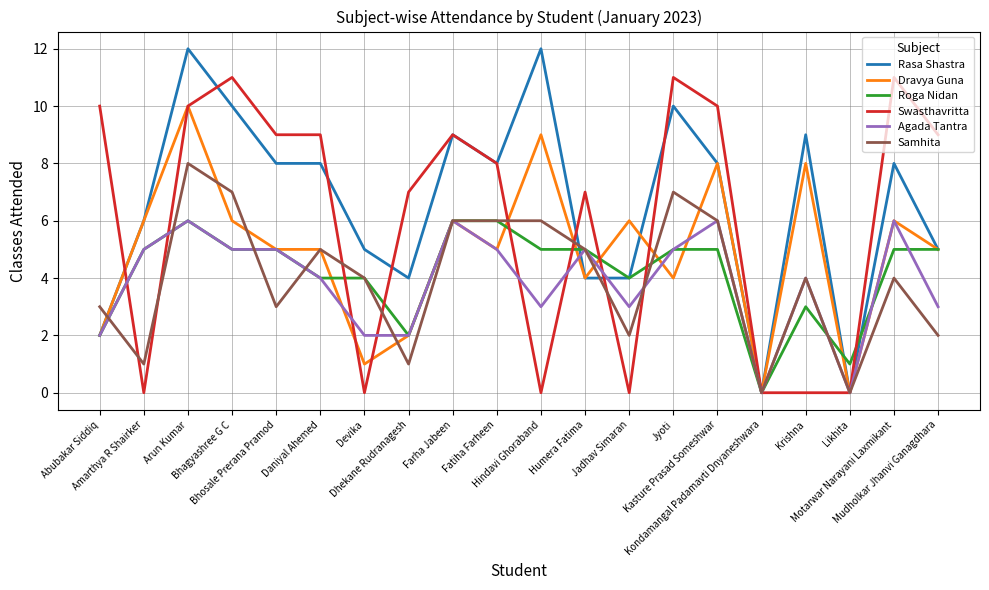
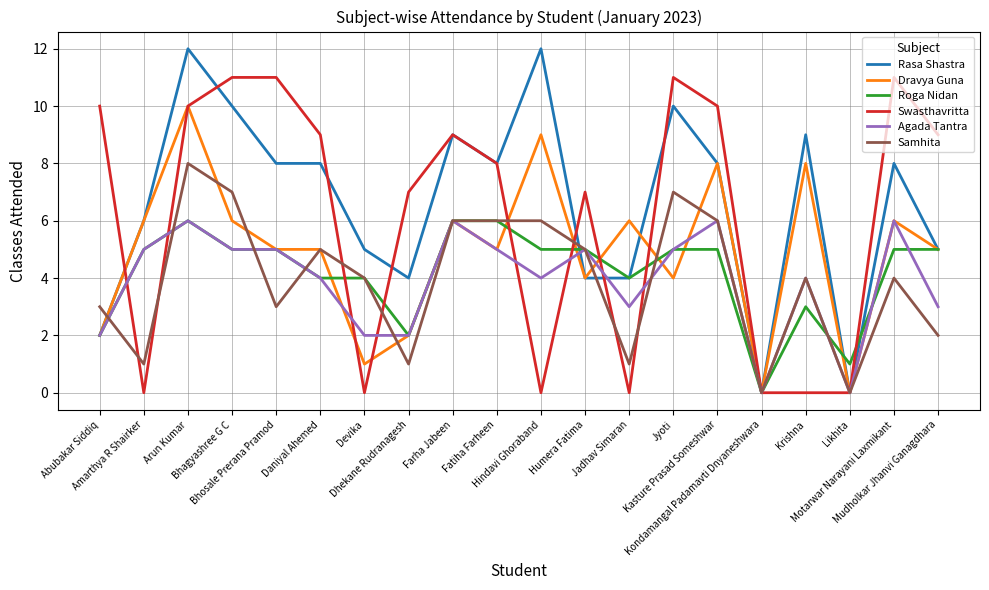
Swasthavritta, Bhosale Prerana Pramod: 9 -> 11
Agada Tantra, Hindavi Ghoraband: 3 -> 4
Samhita, Jadhav Simaran: 2 -> 1
